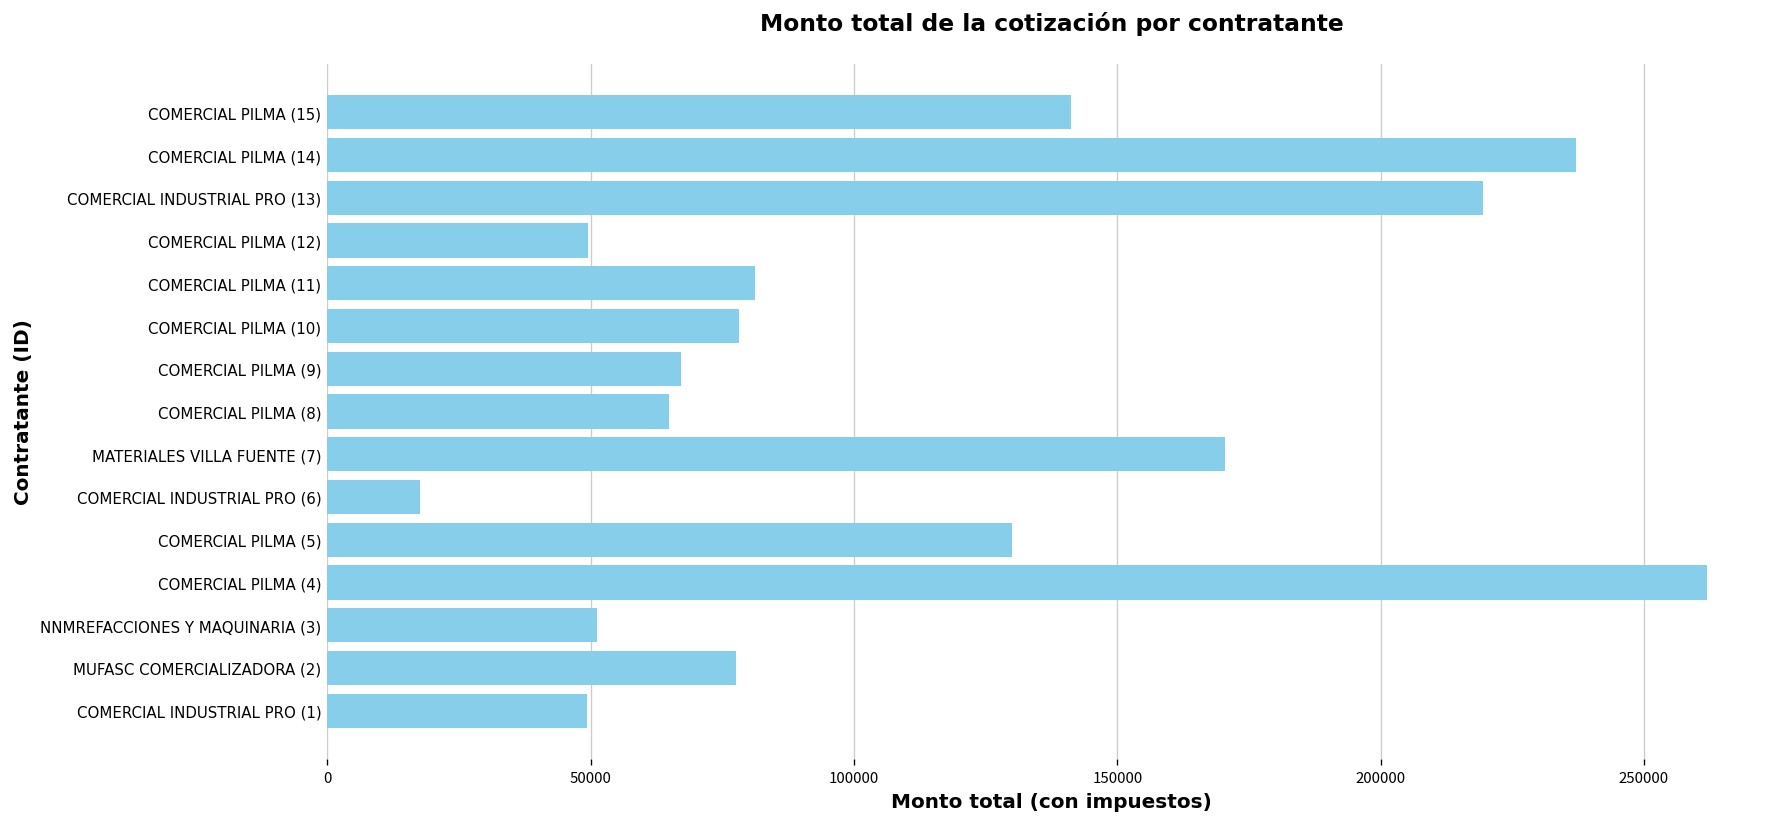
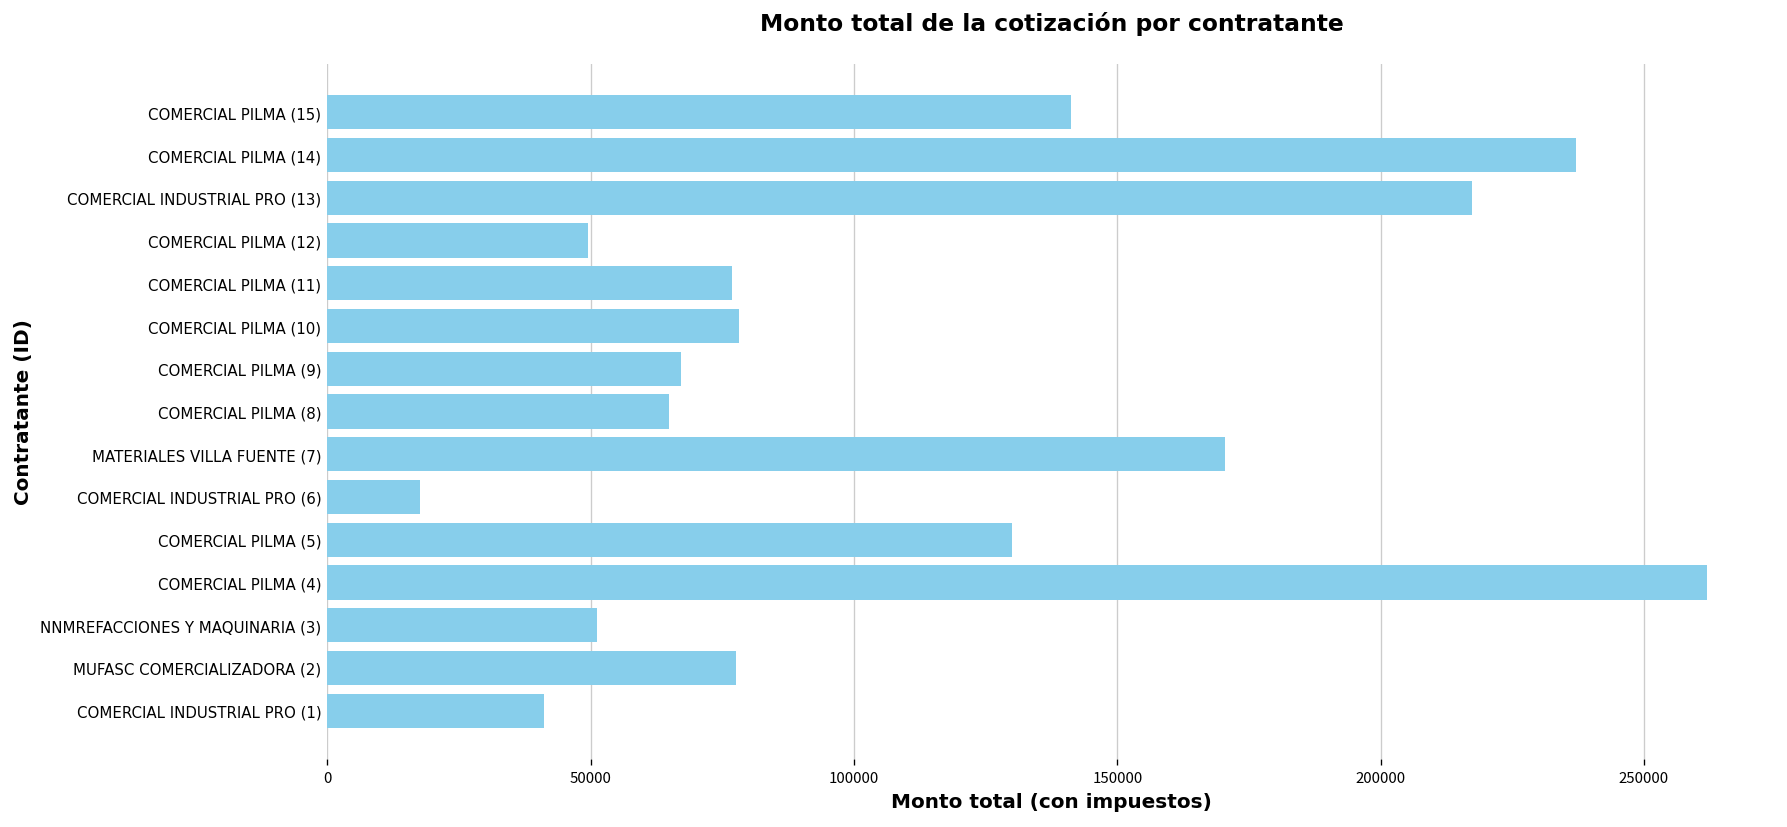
COMERCIAL INDUSTRIAL PRO (13): 219000 -> 217000
COMERCIAL PILMA (11): 81000 -> 77000
COMERCIAL INDUSTRIAL PRO (1): 49000 -> 41000
